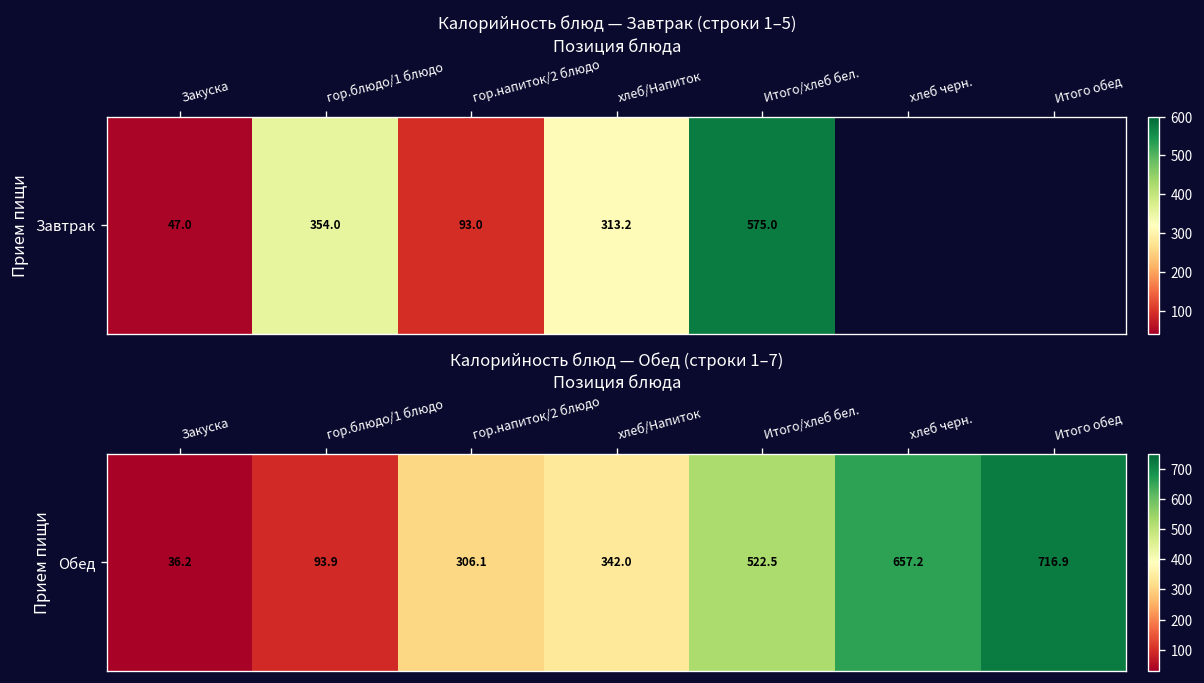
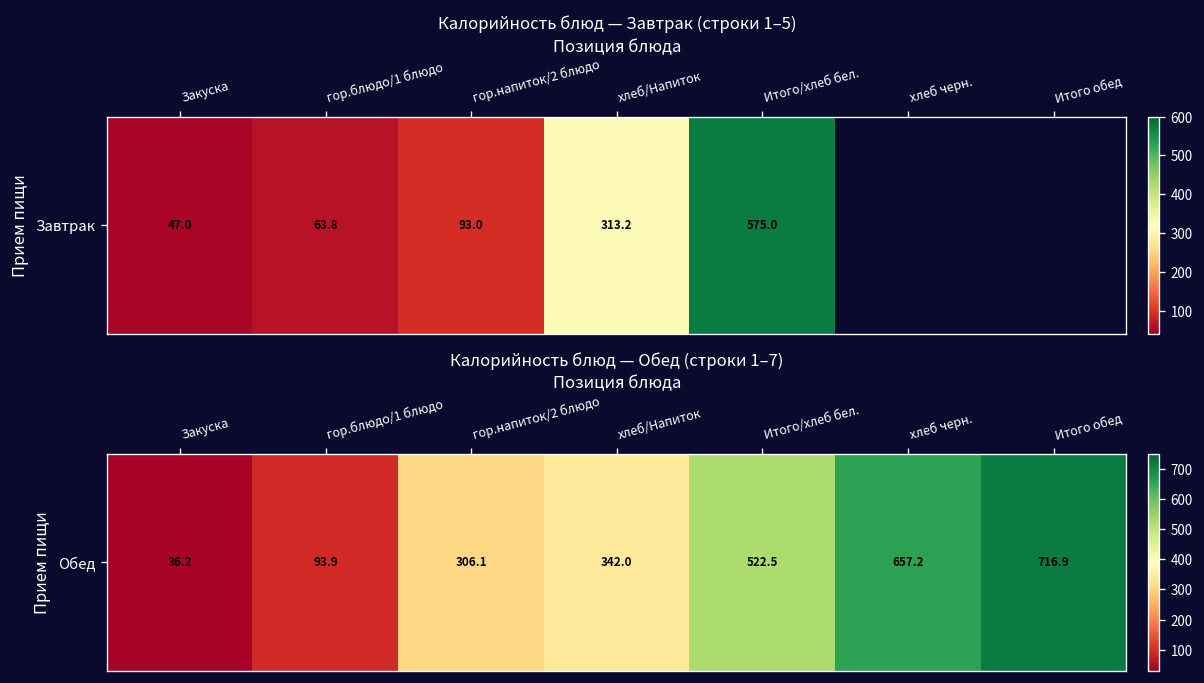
Калорийность блюд — Завтрак (строки 1–5), Завтрак, гор.блюдо/1 блюдо: 354.0 -> 63.8
